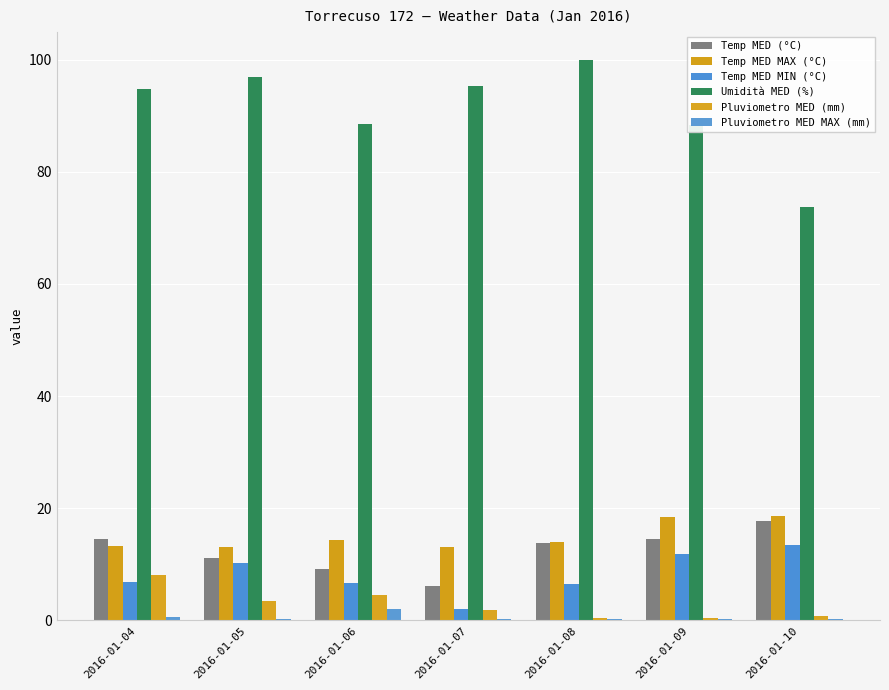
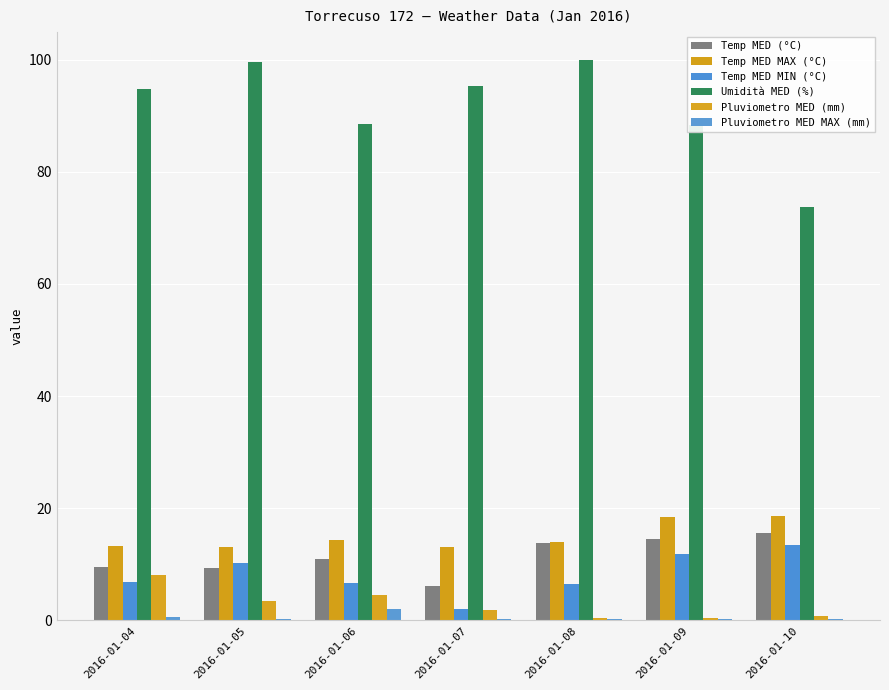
Temp MED (°C), 2016-01-04: 15 -> 10
Temp MED (°C), 2016-01-05: 11 -> 9
Umidità MED (%), 2016-01-05: 97 -> 100
Temp MED (°C), 2016-01-06: 9 -> 11
Temp MED (°C), 2016-01-10: 18 -> 16
